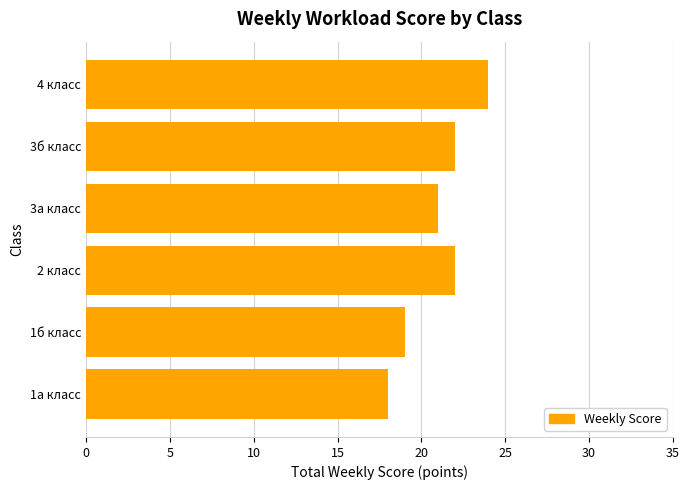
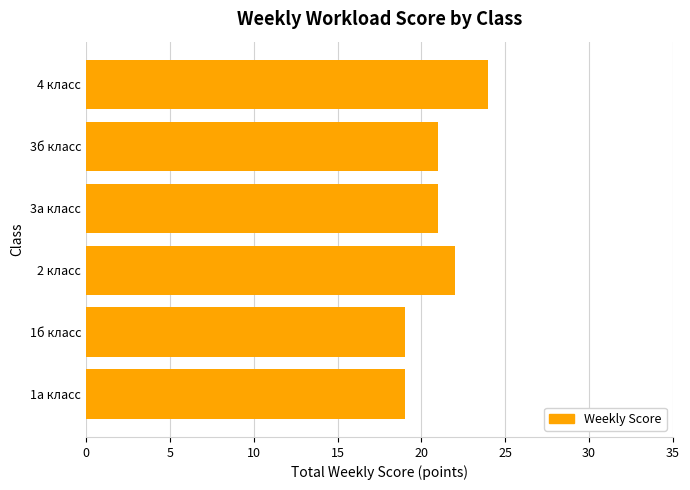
3б класс: 22 -> 21
1а класс: 18 -> 19
